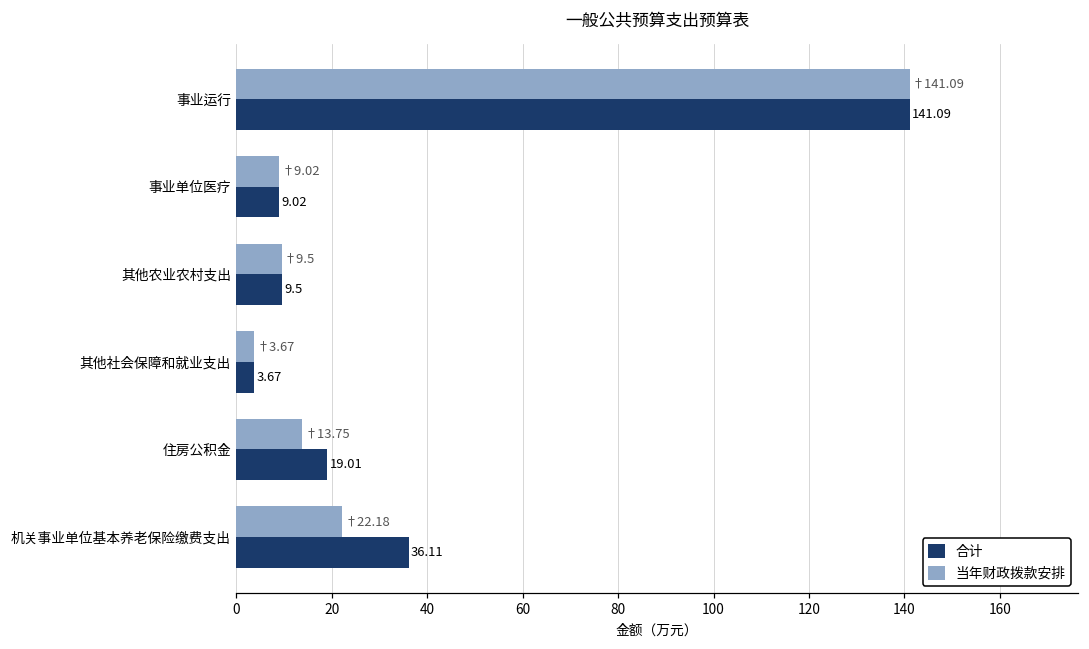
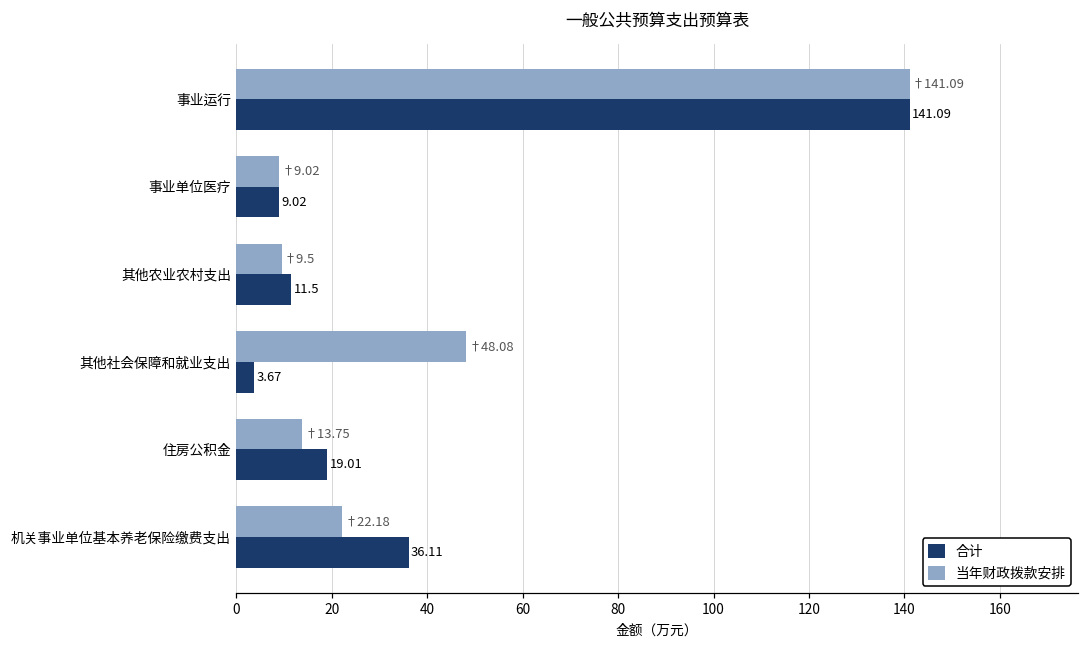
合计, 其他农业农村支出: 9.5 -> 11.5
当年财政拨款安排, 其他社会保障和就业支出: 3.67 -> 48.08
